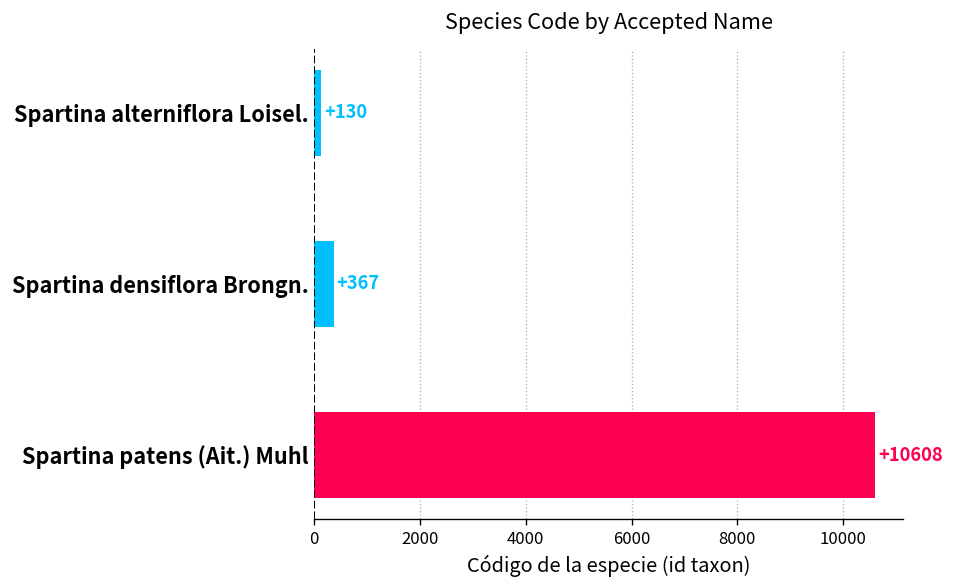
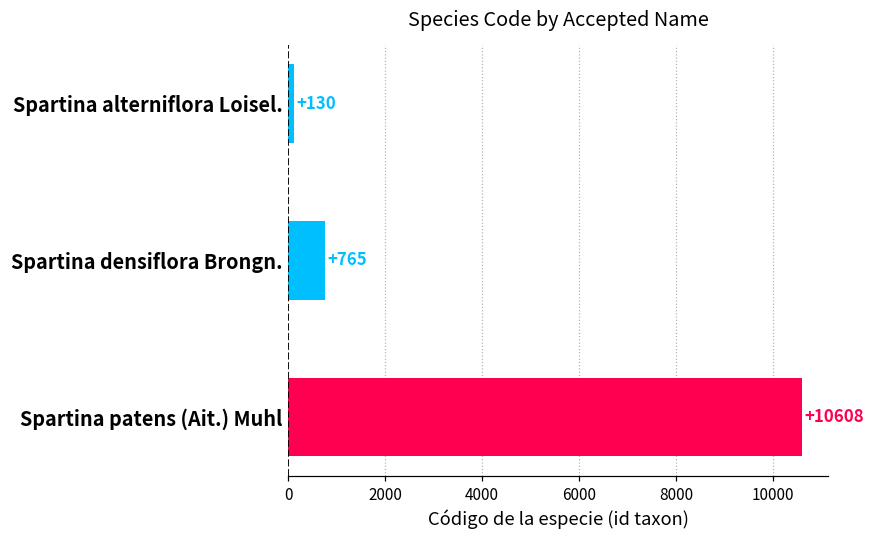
Spartina densiflora Brongn.: +367 -> +765
